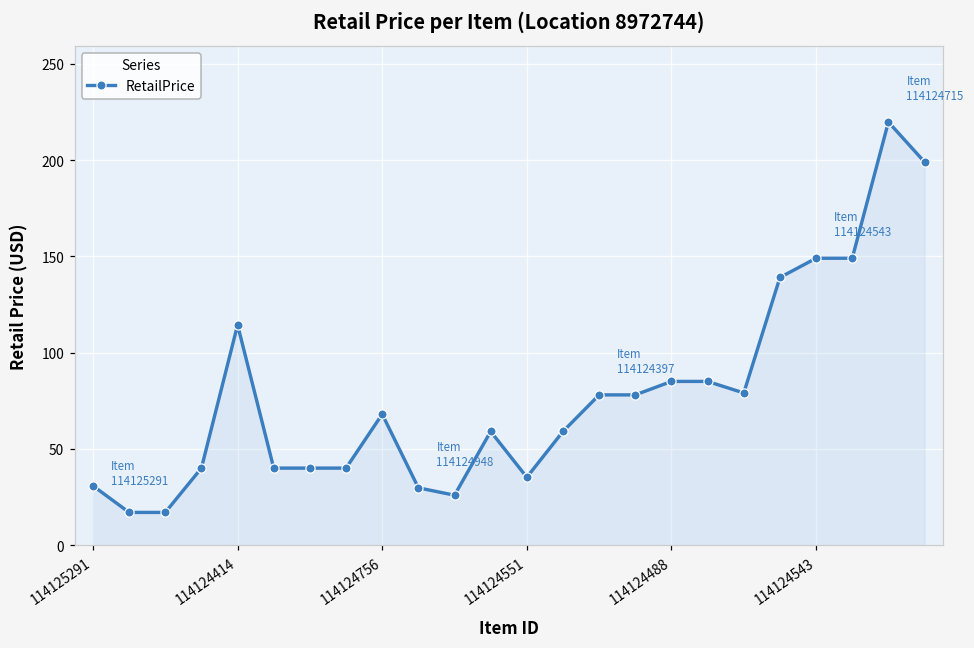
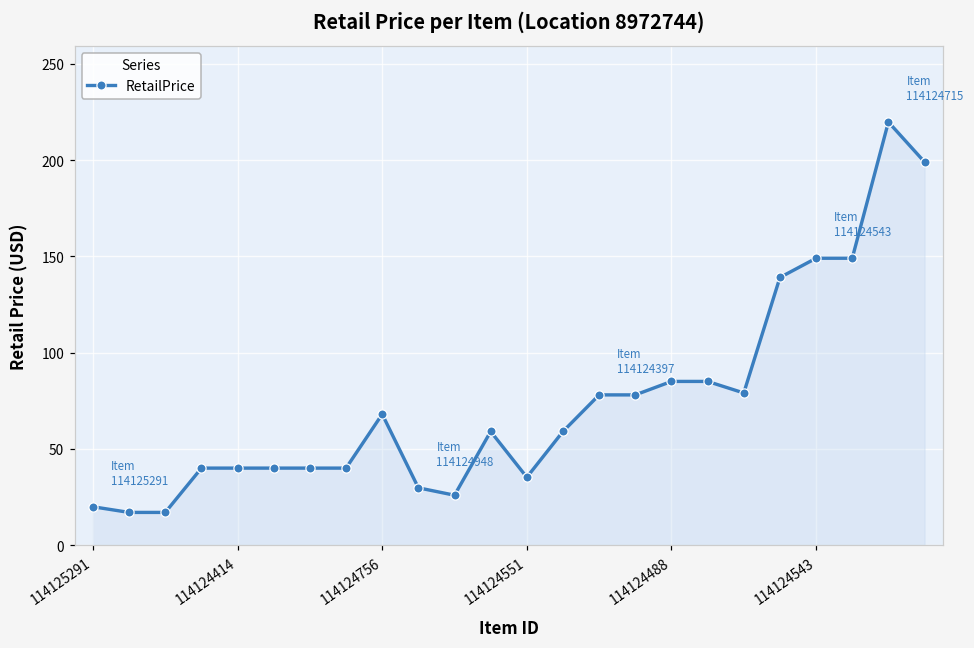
114125291: 31 -> 20
114124414: 114 -> 40
